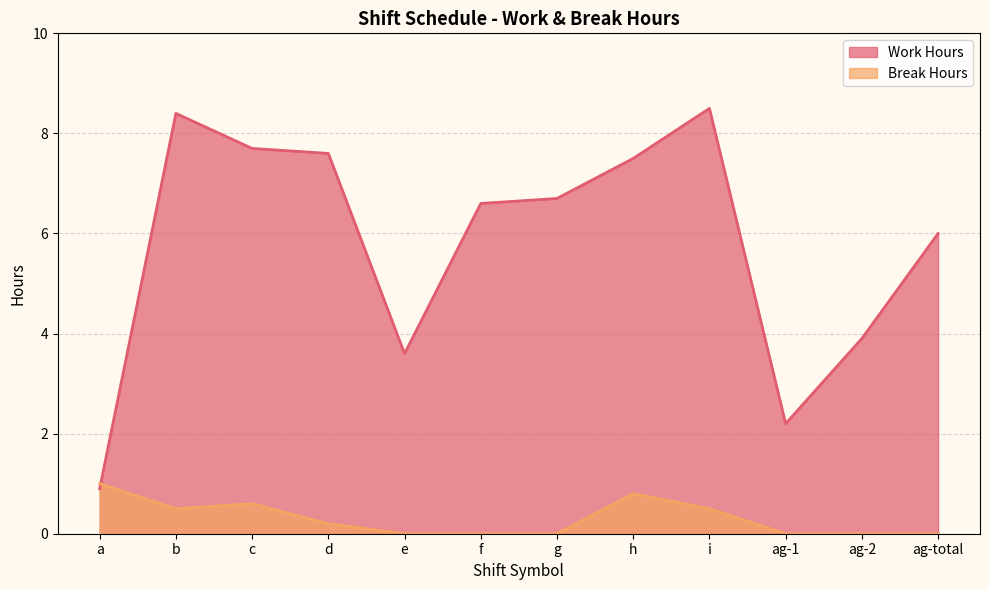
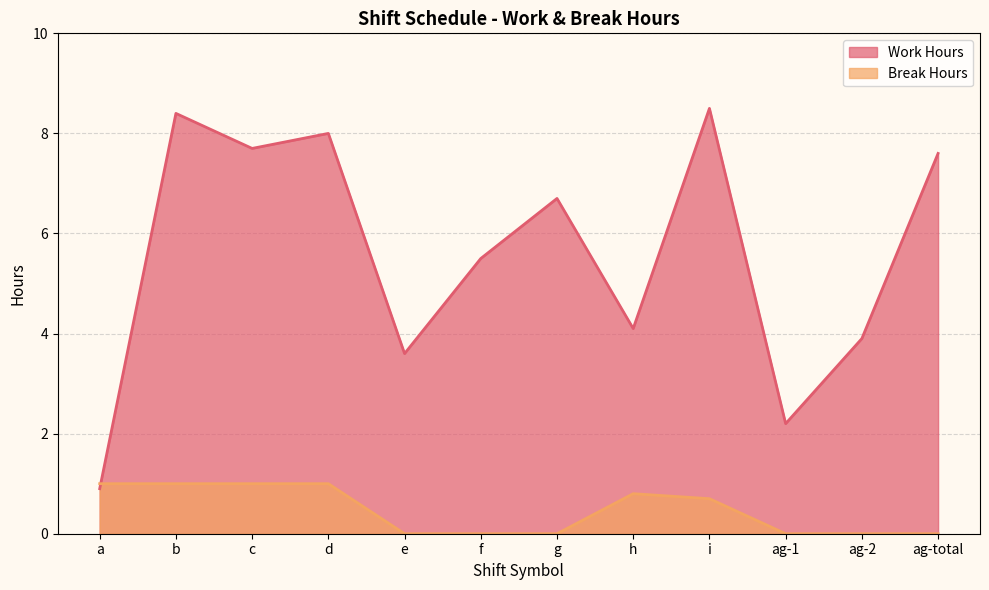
Break Hours, b: 0.5 -> 1.0
Break Hours, c: 0.6 -> 1.0
Work Hours, d: 7.6 -> 8.0
Break Hours, d: 0.2 -> 1.0
Work Hours, f: 6.6 -> 5.5
Work Hours, h: 7.5 -> 4.1
Break Hours, i: 0.5 -> 0.7
Work Hours, ag-total: 6.0 -> 7.6
